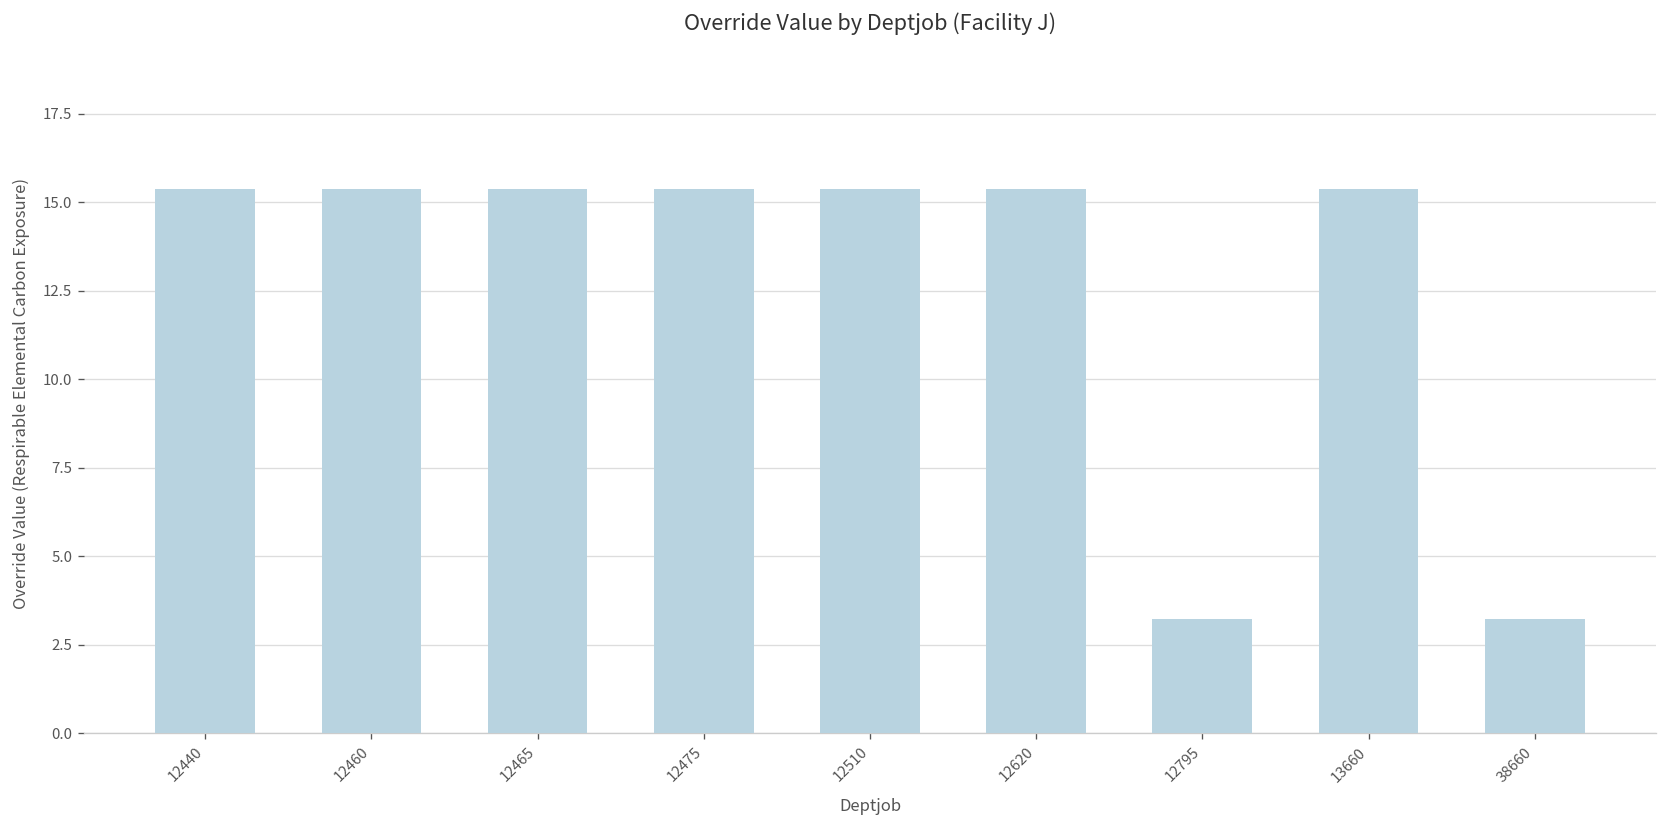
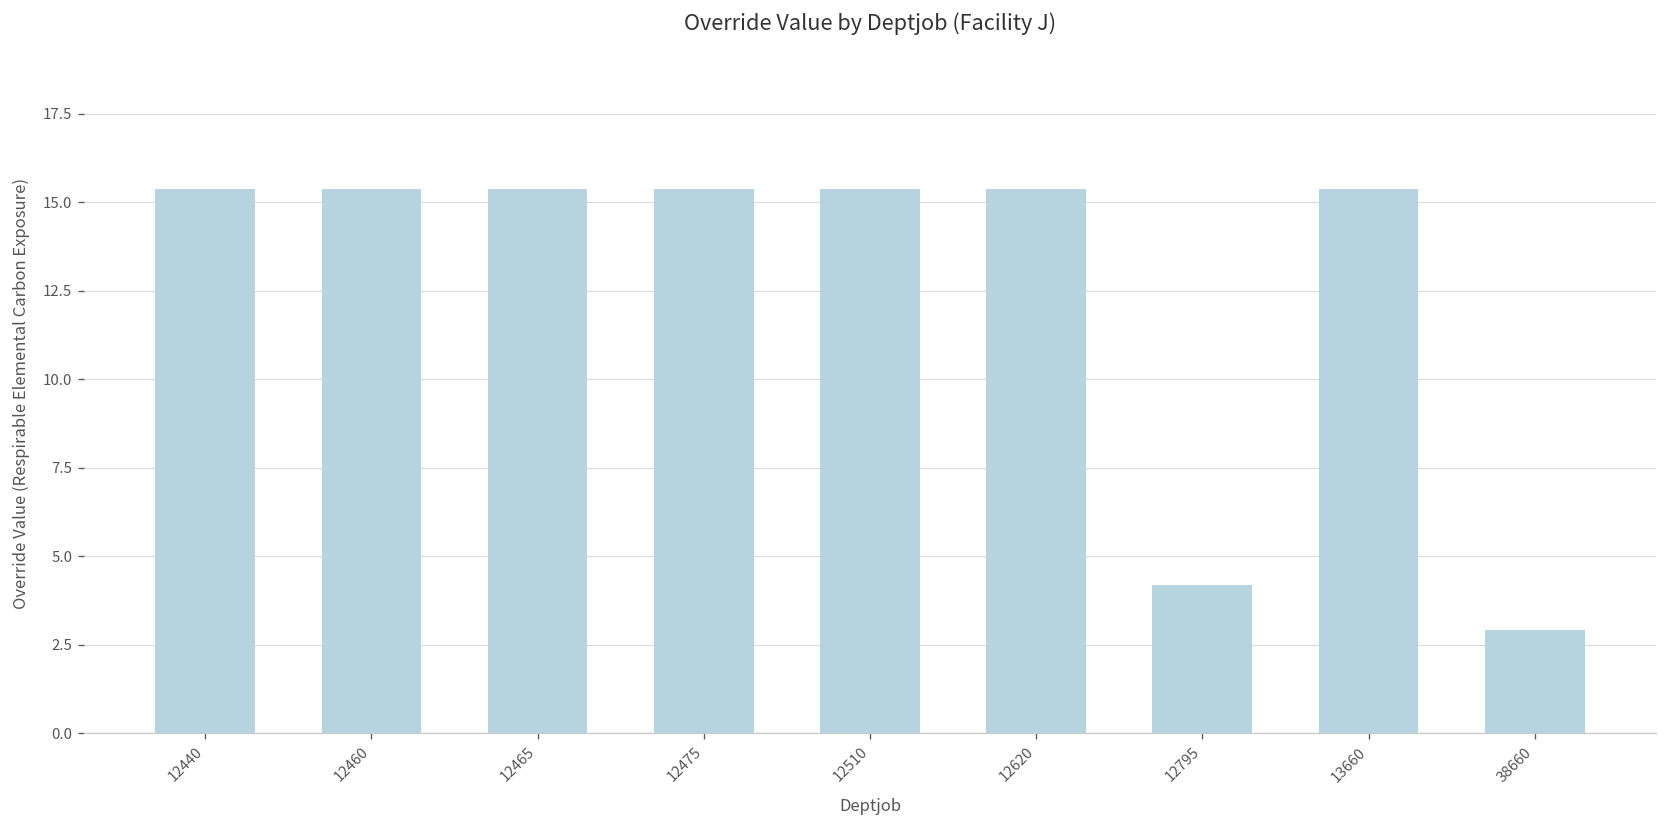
12795: 3.2 -> 4.2
38660: 3.2 -> 2.9
